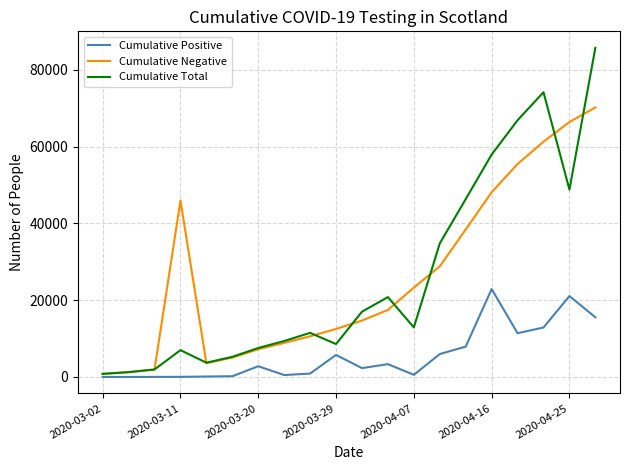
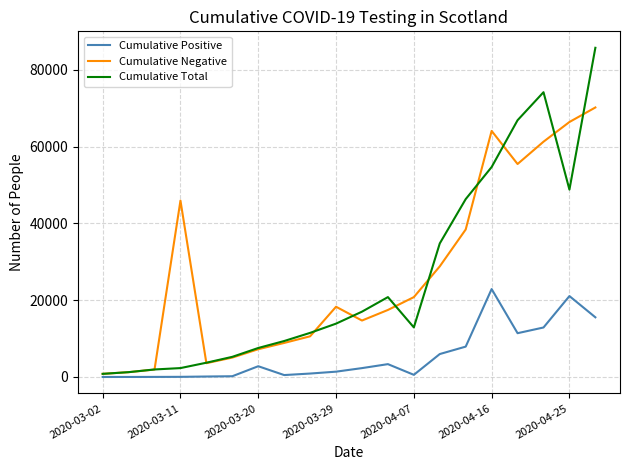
Cumulative Total, 2020-03-11: 7000 -> 2000
Cumulative Positive, 2020-03-29: 6000 -> 1000
Cumulative Negative, 2020-03-29: 13000 -> 18000
Cumulative Total, 2020-03-29: 9000 -> 14000
Cumulative Negative, 2020-04-07: 23000 -> 21000
Cumulative Negative, 2020-04-16: 48000 -> 64000
Cumulative Total, 2020-04-16: 58000 -> 55000
